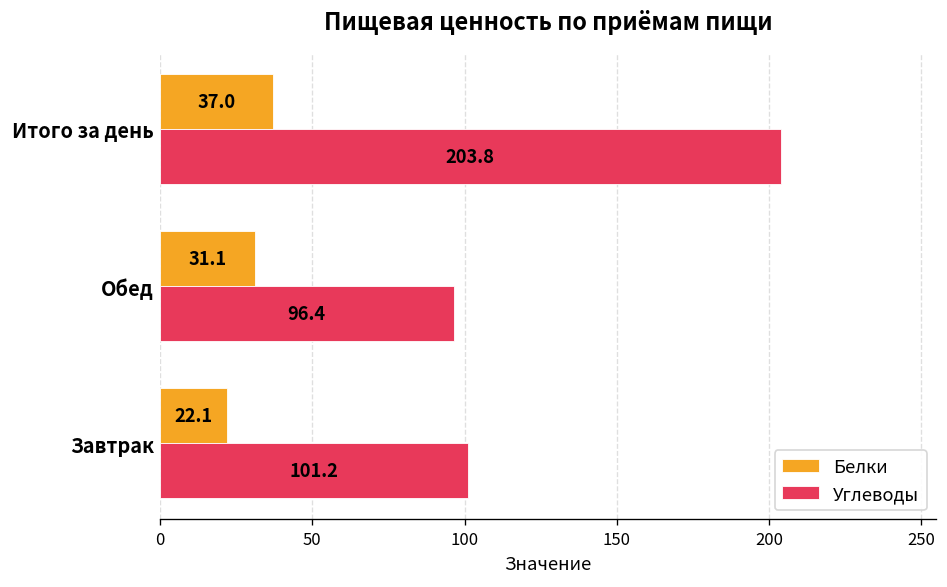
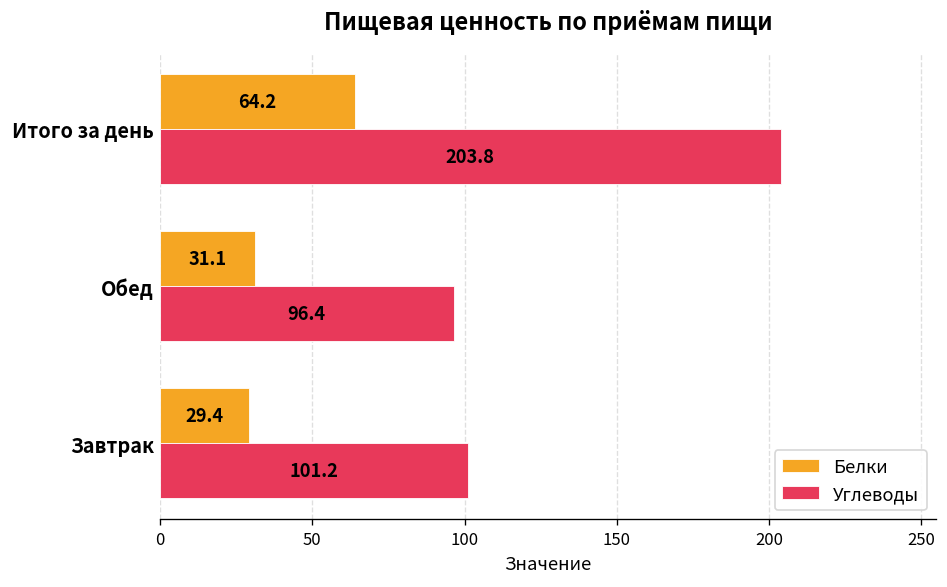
Белки, Итого за день: 37.0 -> 64.2
Белки, Завтрак: 22.1 -> 29.4
